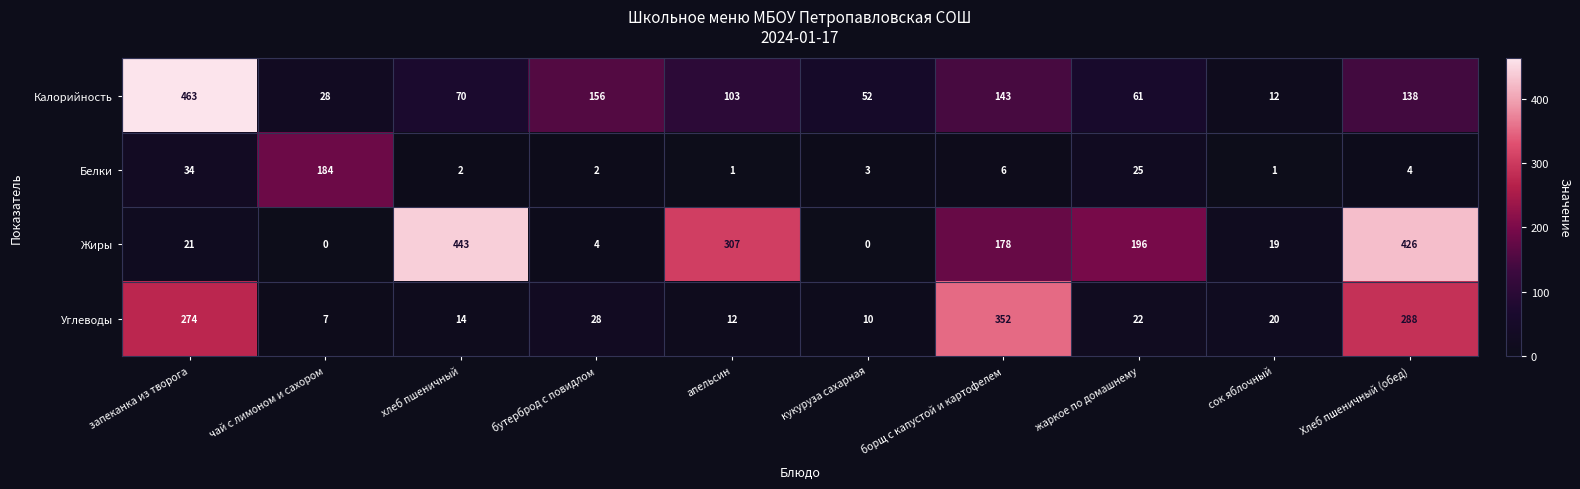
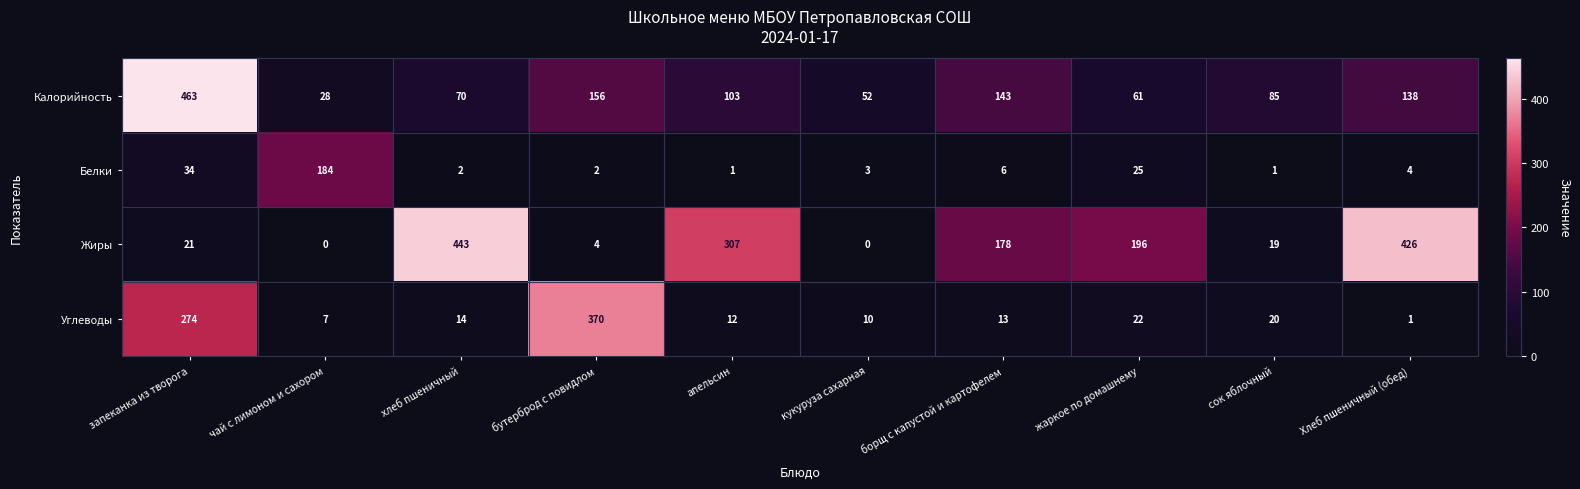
Калорийность, сок яблочный: 12 -> 85
Углеводы, бутерброд с повидлом: 28 -> 370
Углеводы, борщ с капустой и картофелем: 352 -> 13
Углеводы, Хлеб пшеничный (обед): 288 -> 1
